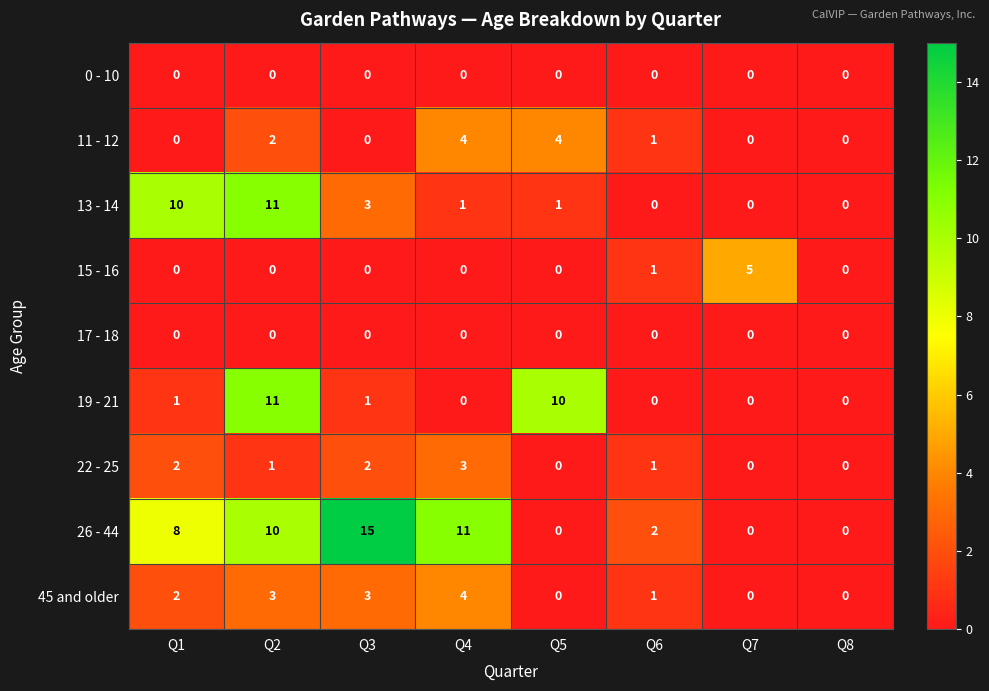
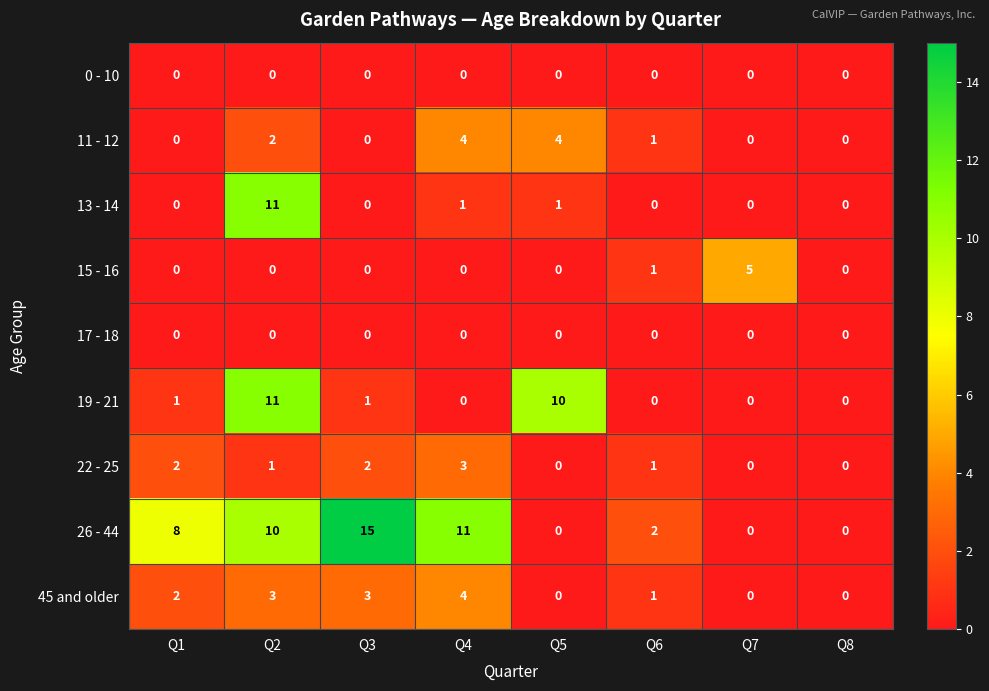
13 - 14, Q1: 10 -> 0
13 - 14, Q3: 3 -> 0
